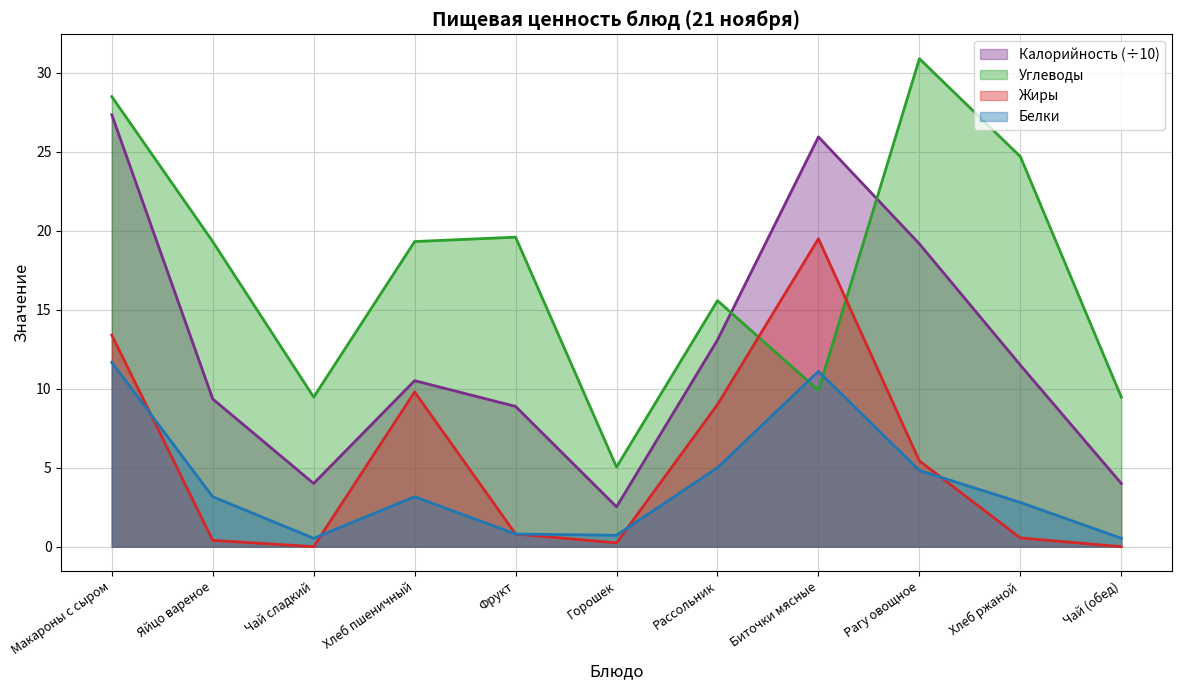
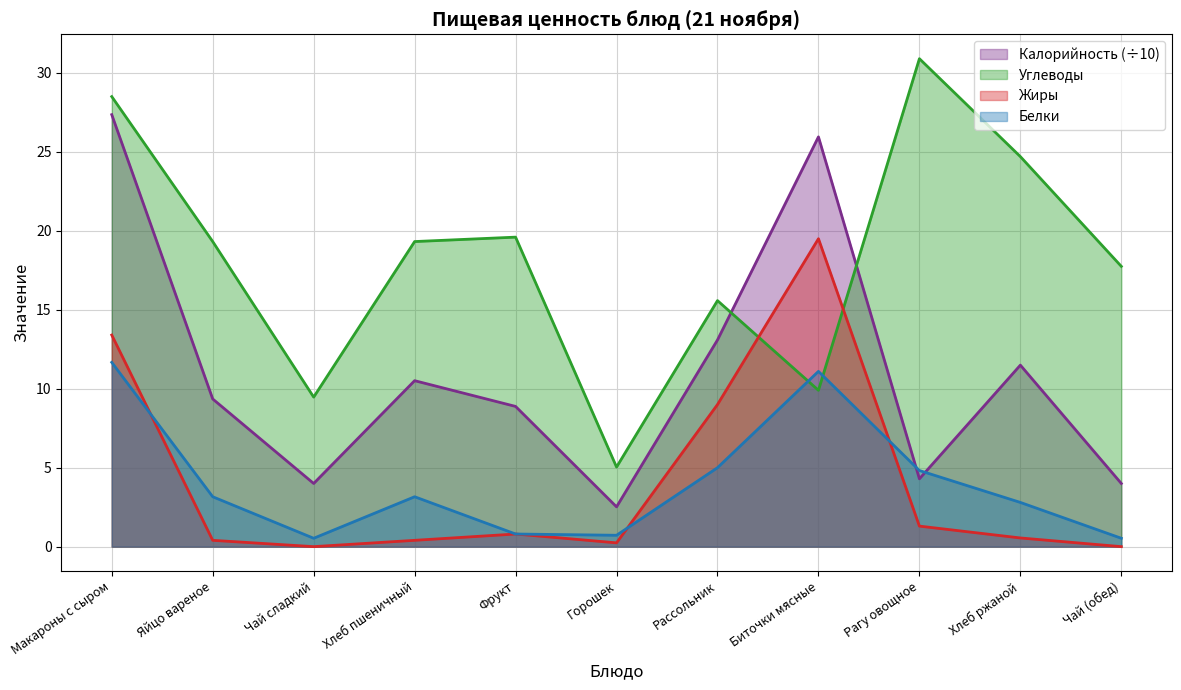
Жиры, Хлеб пшеничный: 9.8 -> 0.4
Калорийность (÷10), Рагу овощное: 19.2 -> 4.3
Жиры, Рагу овощное: 5.4 -> 1.3
Углеводы, Чай (обед): 9.5 -> 17.8
